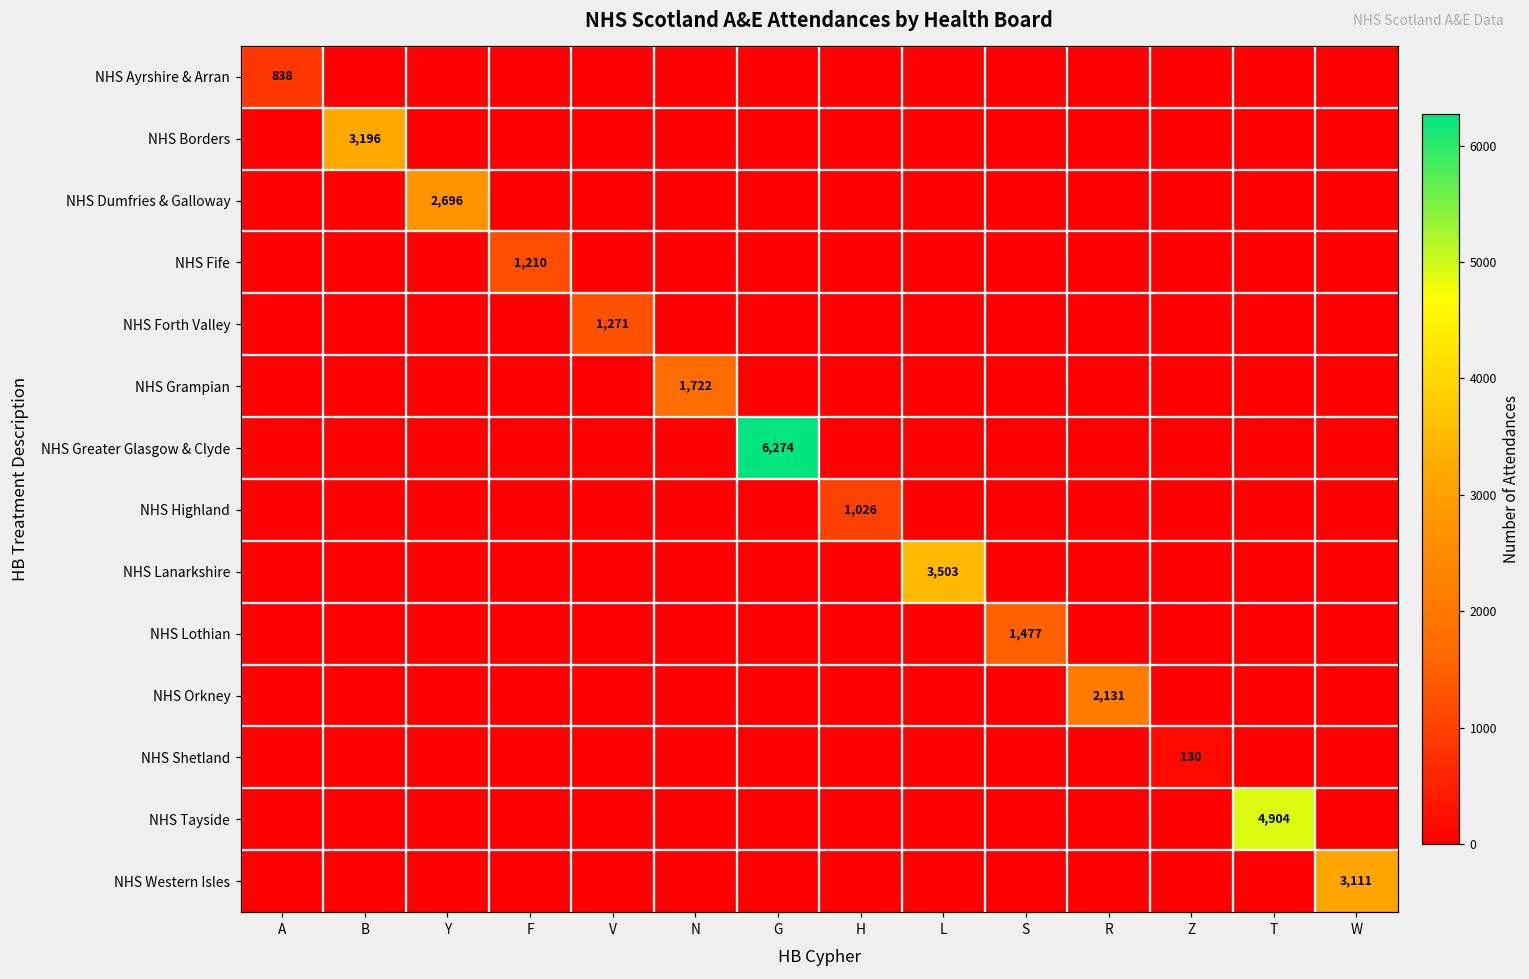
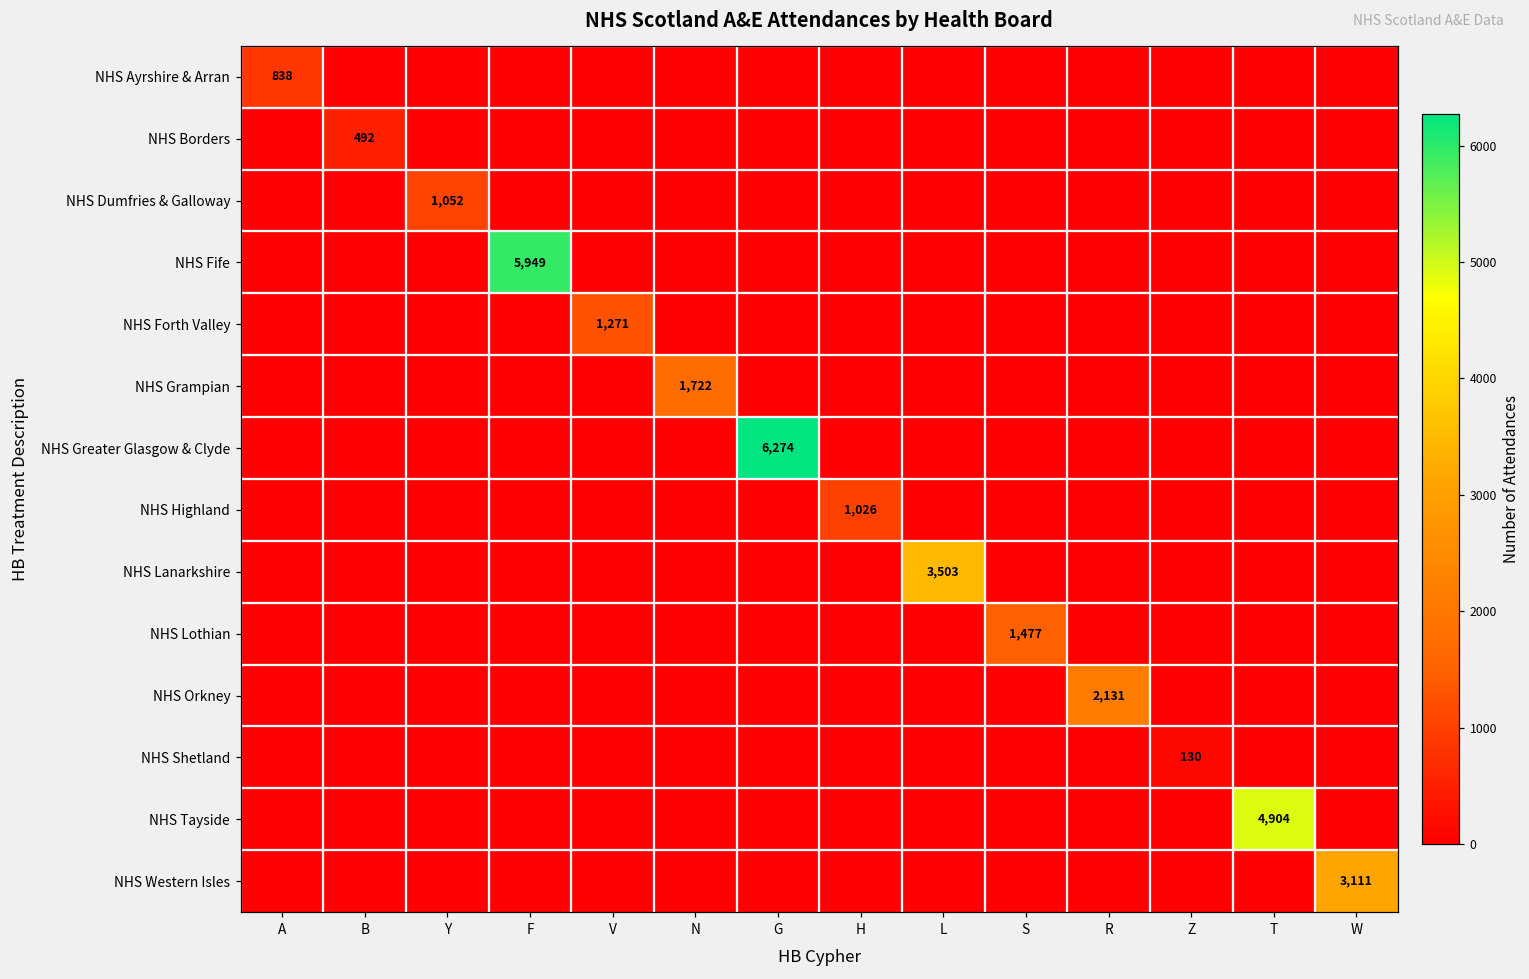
NHS Borders, B: 3,196 -> 492
NHS Dumfries & Galloway, Y: 2,696 -> 1,052
NHS Fife, F: 1,210 -> 5,949
